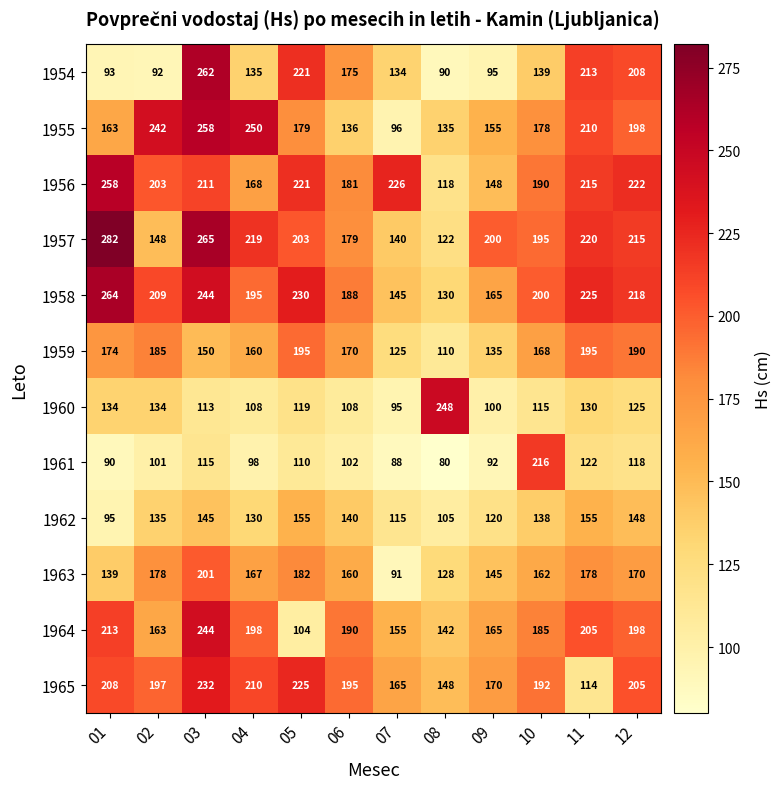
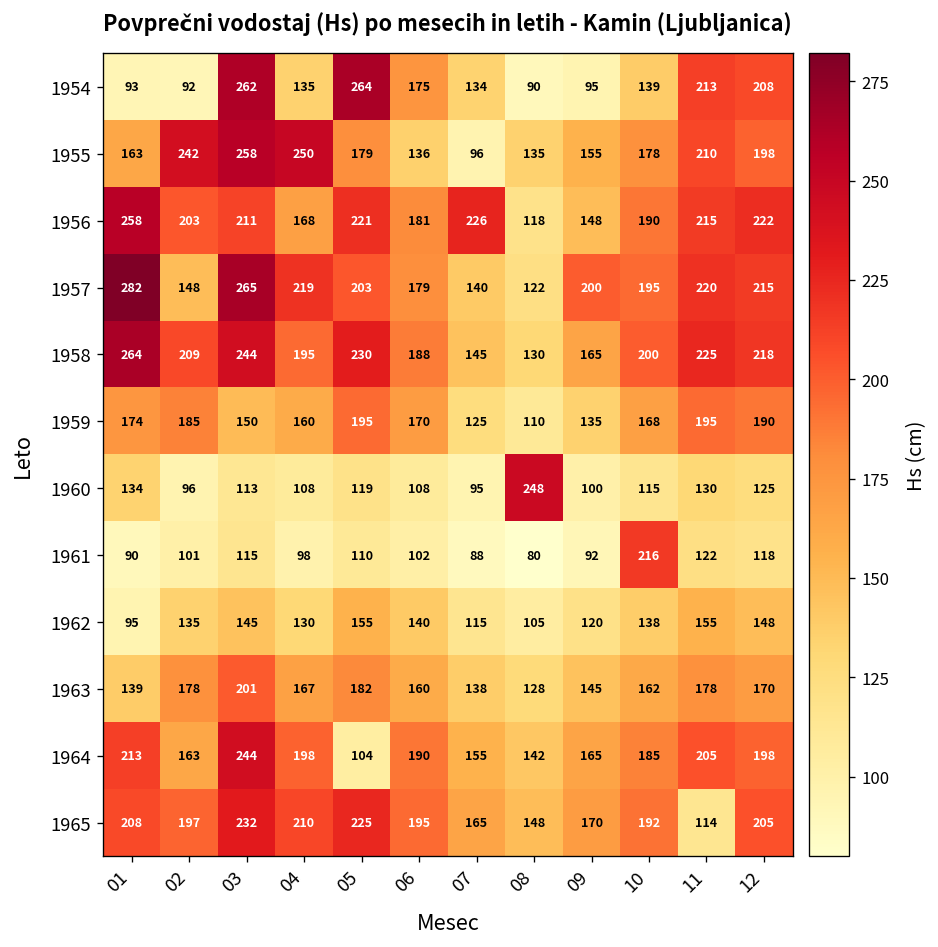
1954, 05: 221 -> 264
1960, 02: 134 -> 96
1963, 07: 91 -> 138
